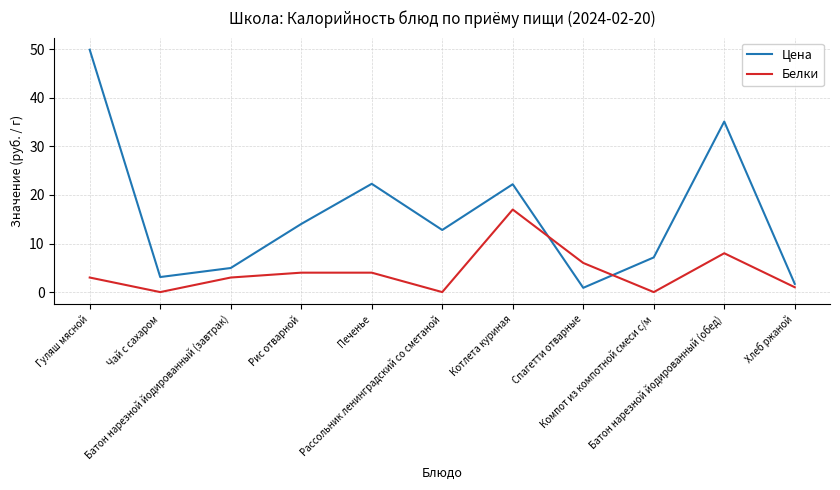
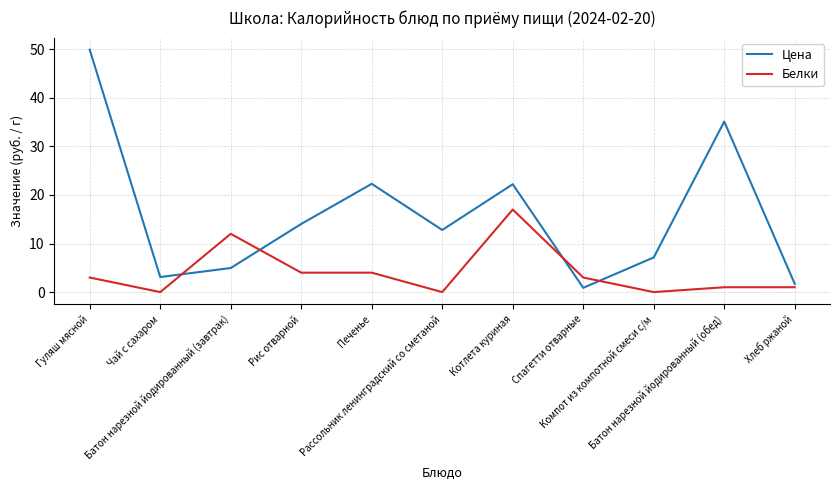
Белки, Батон нарезной йодированный (завтрак): 3 -> 12
Белки, Спагетти отварные: 6 -> 3
Белки, Батон нарезной йодированный (обед): 8 -> 1
